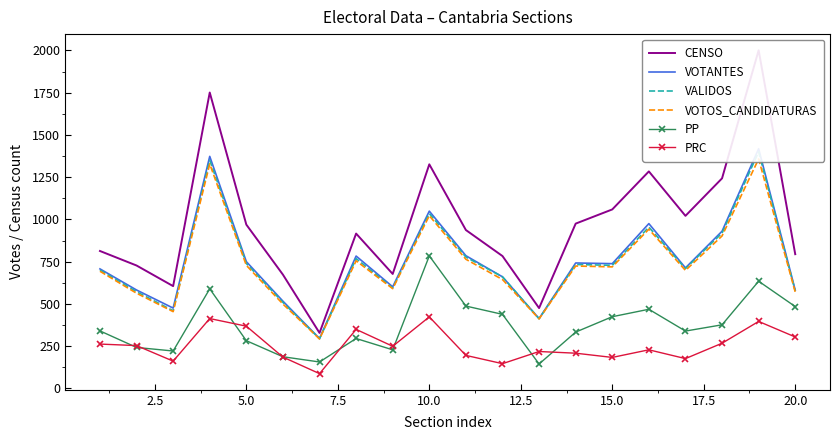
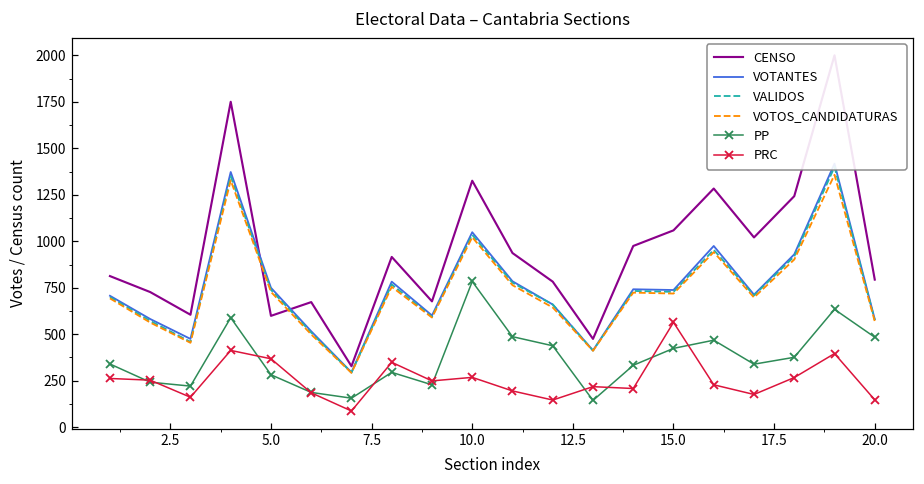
CENSO, 5.0: 970 -> 600
PRC, 10.0: 420 -> 270
PRC, 15.0: 180 -> 560
PRC, 20.0: 300 -> 150
